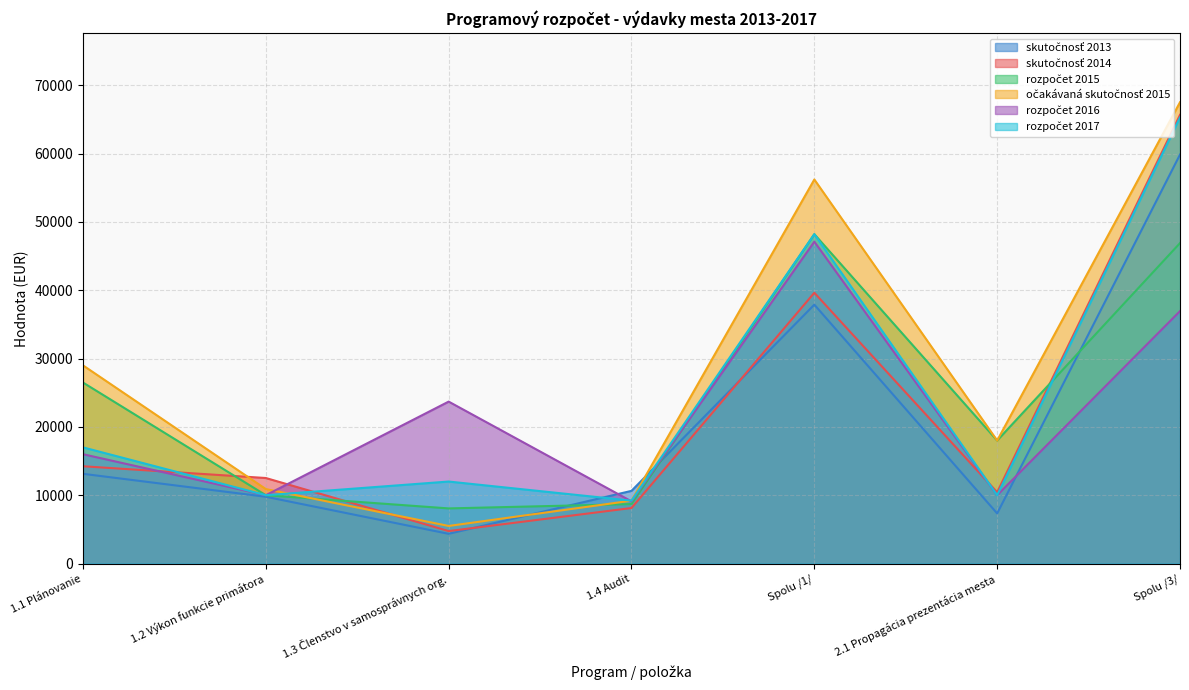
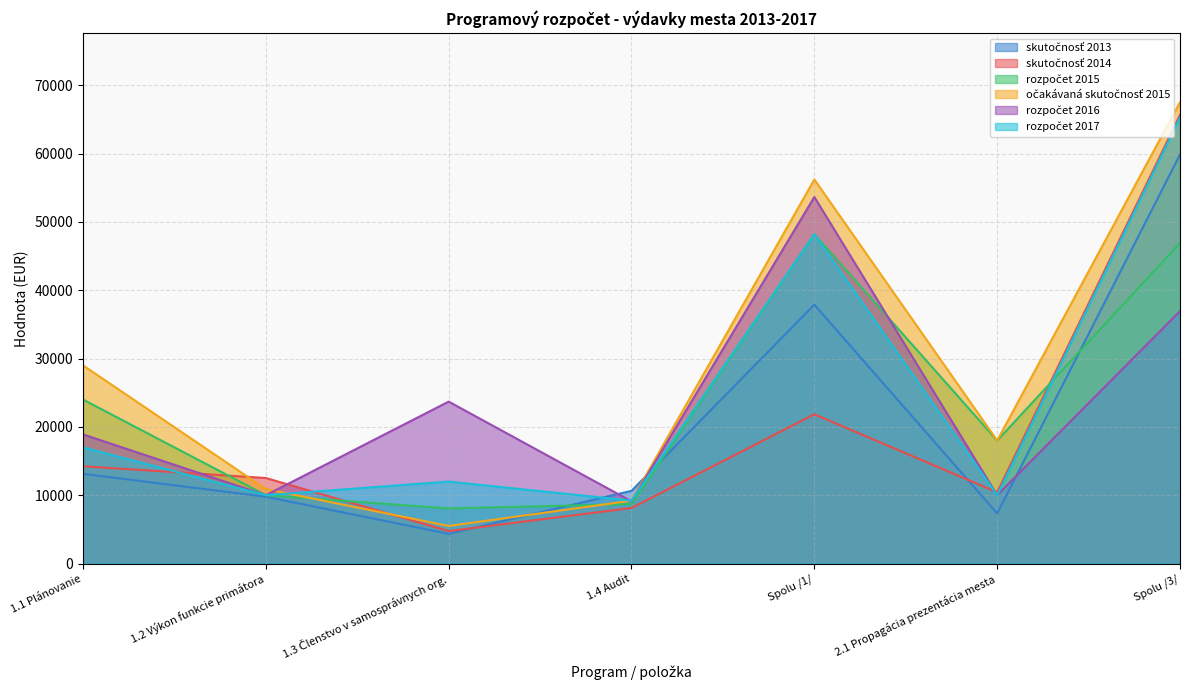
rozpočet 2015, 1.1 Plánovanie: 26000 -> 24000
rozpočet 2016, 1.1 Plánovanie: 16000 -> 19000
skutočnosť 2014, Spolu /1/: 40000 -> 22000
rozpočet 2016, Spolu /1/: 47000 -> 54000
